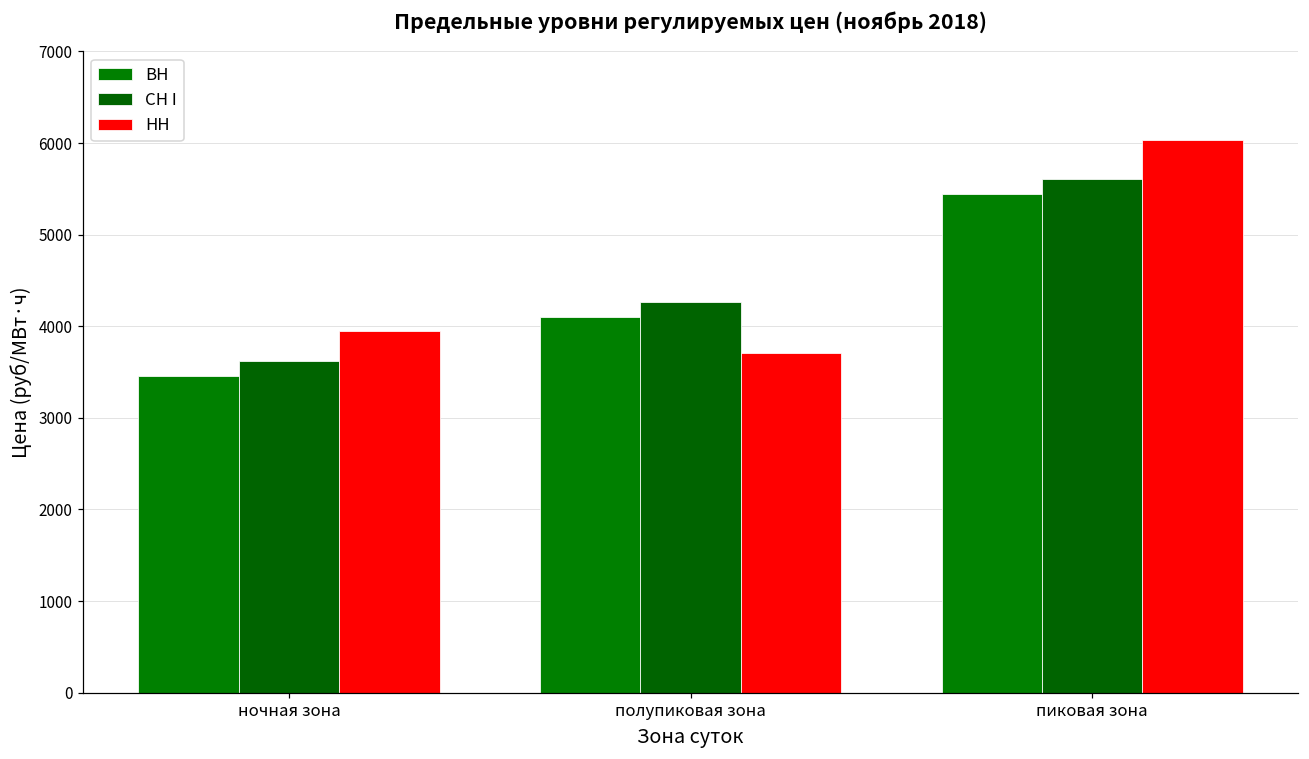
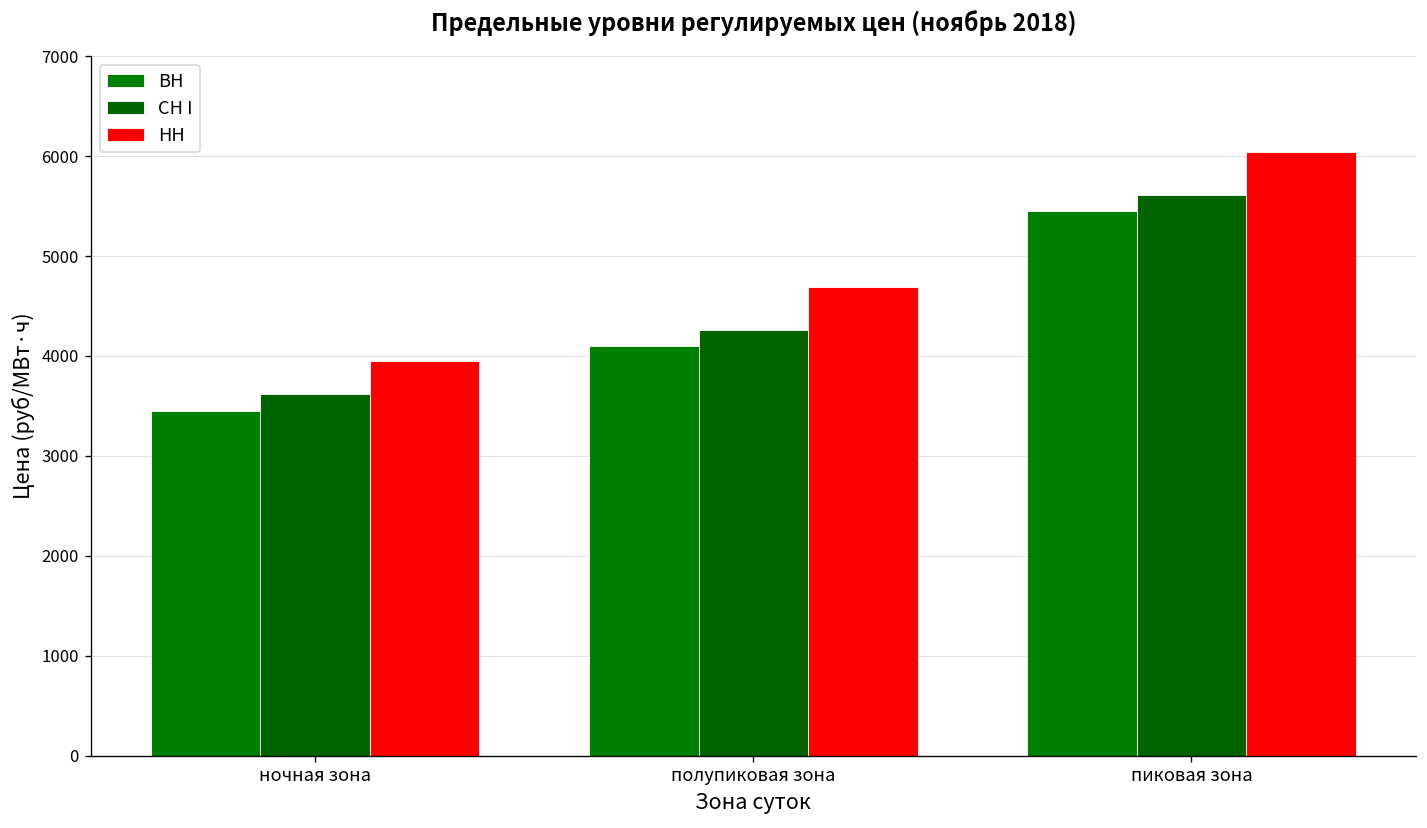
НН, полупиковая зона: 3700 -> 4700
